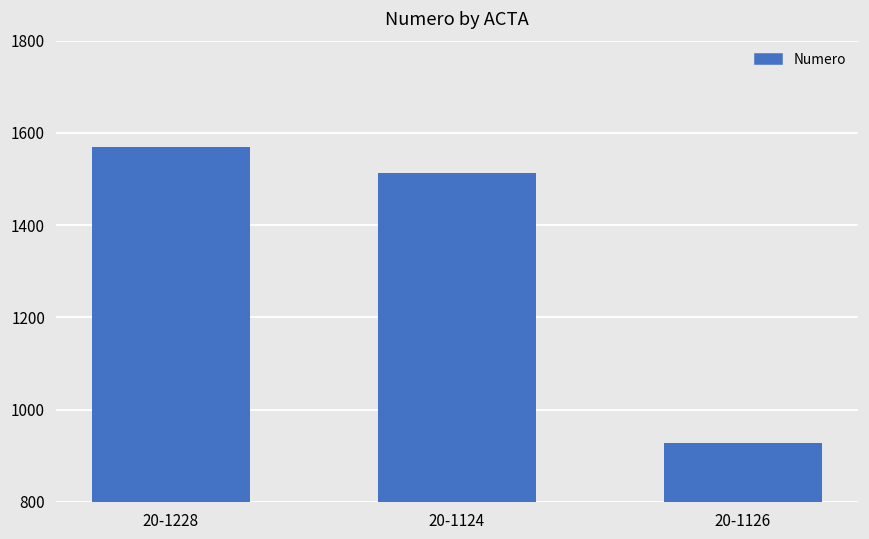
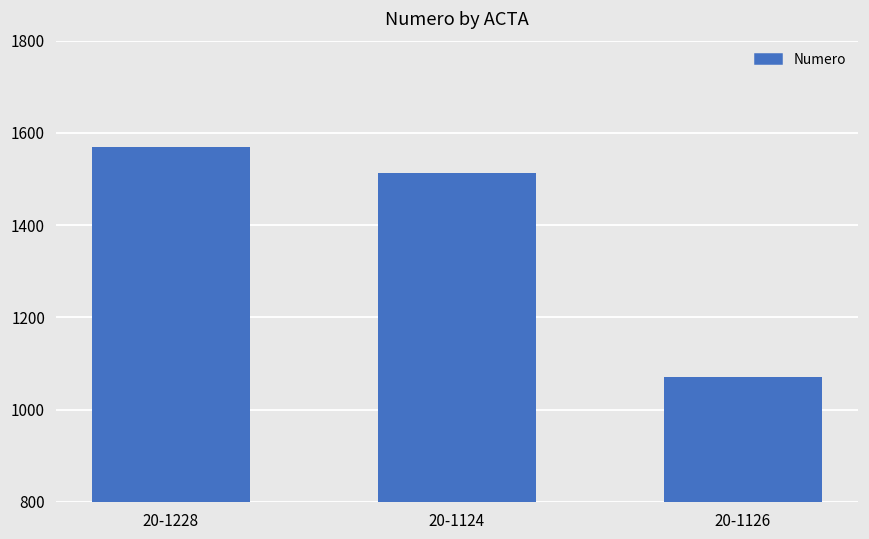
20-1126: 930 -> 1070
